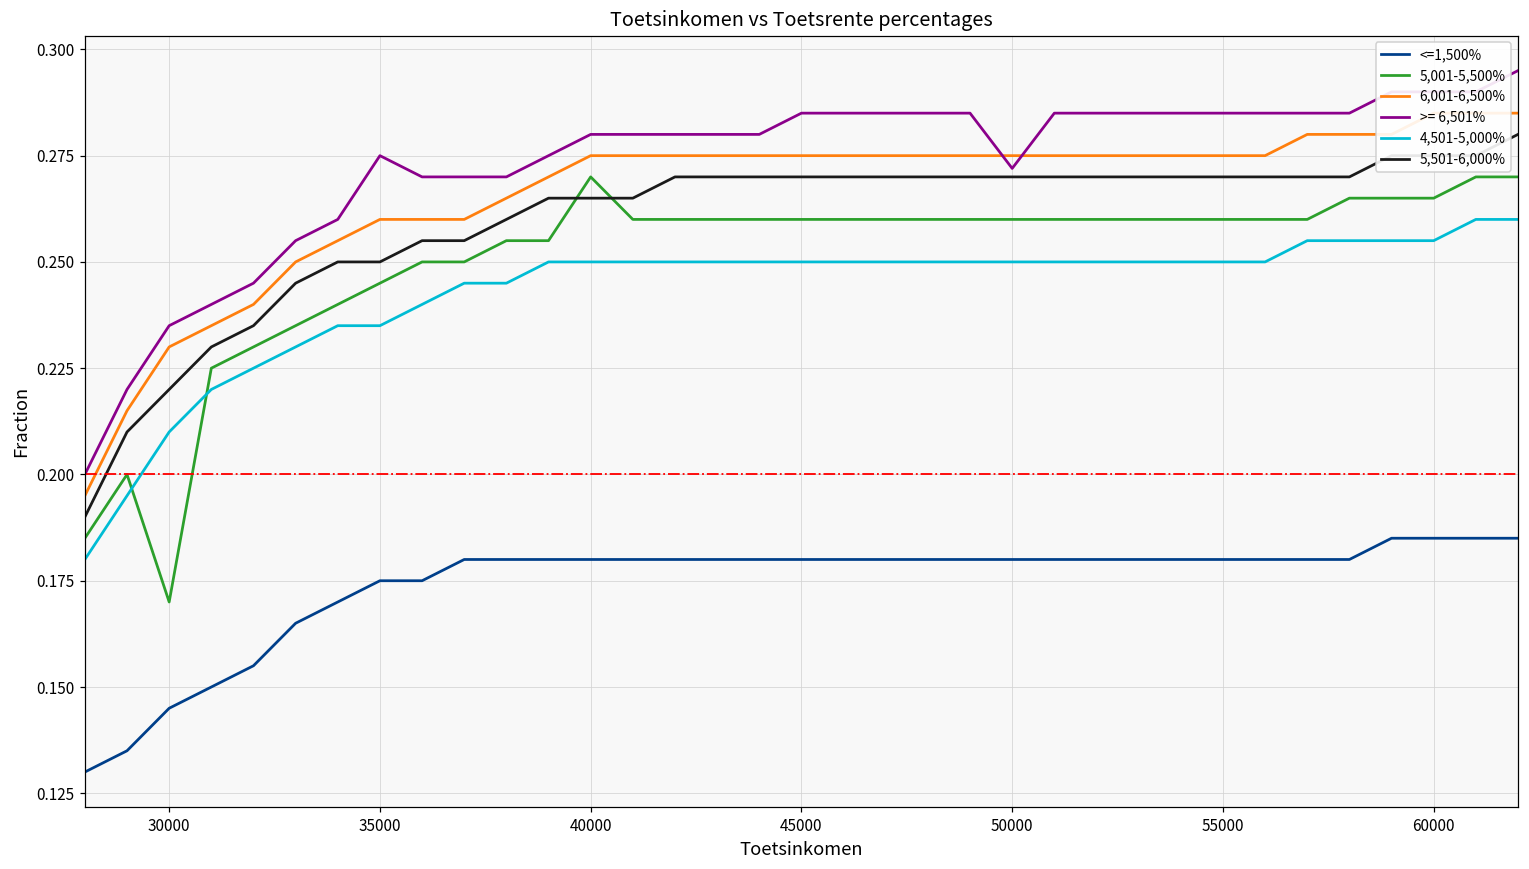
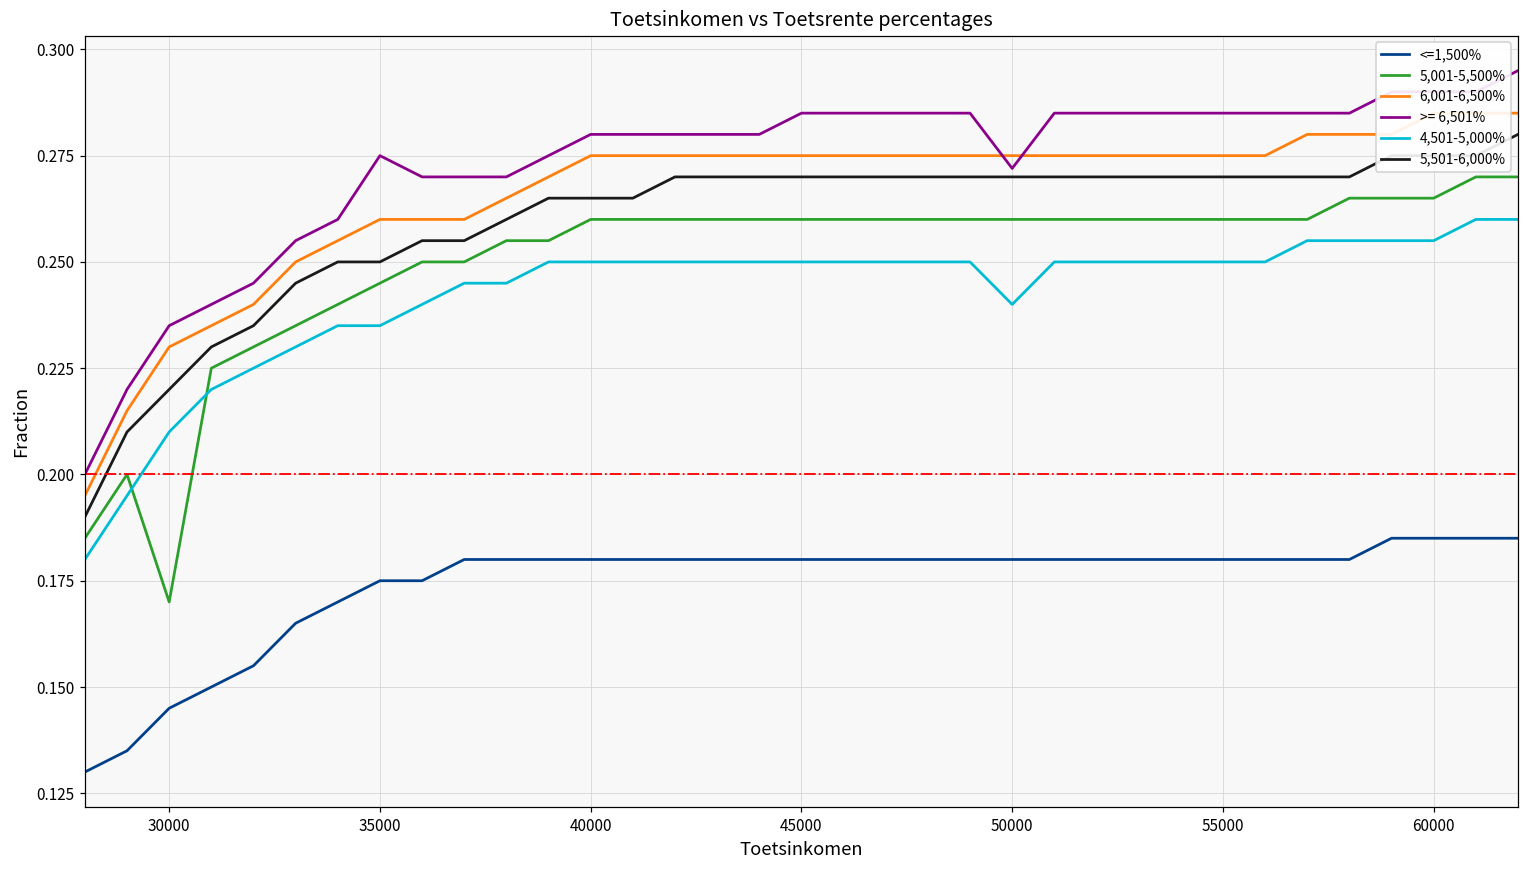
5,001-5,500%, 40000: 0.27 -> 0.26
4,501-5,000%, 50000: 0.25 -> 0.24
